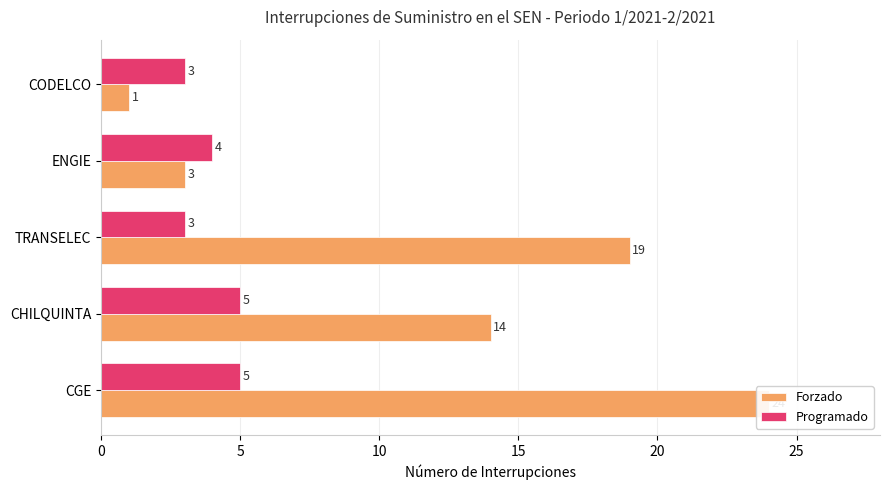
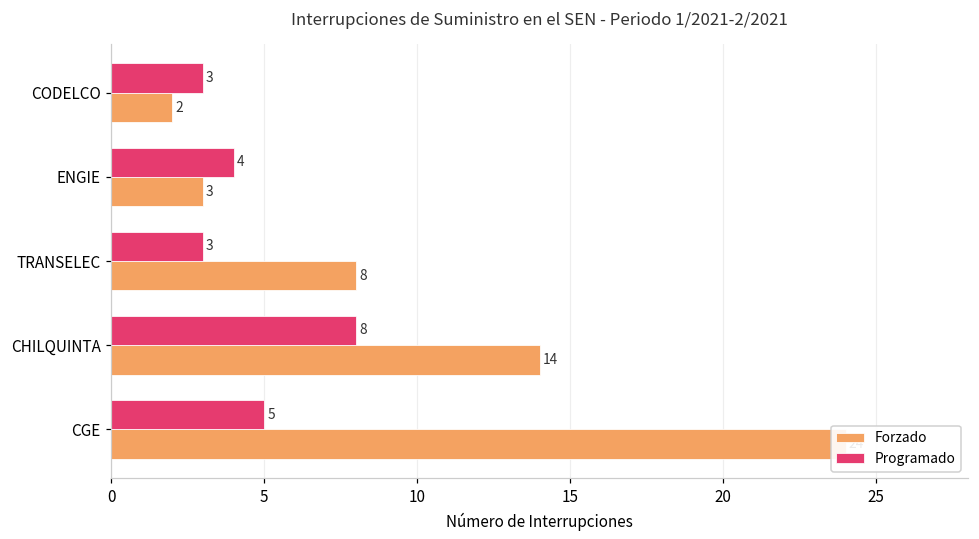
Forzado, CODELCO: 1 -> 2
Forzado, TRANSELEC: 19 -> 8
Programado, CHILQUINTA: 5 -> 8
